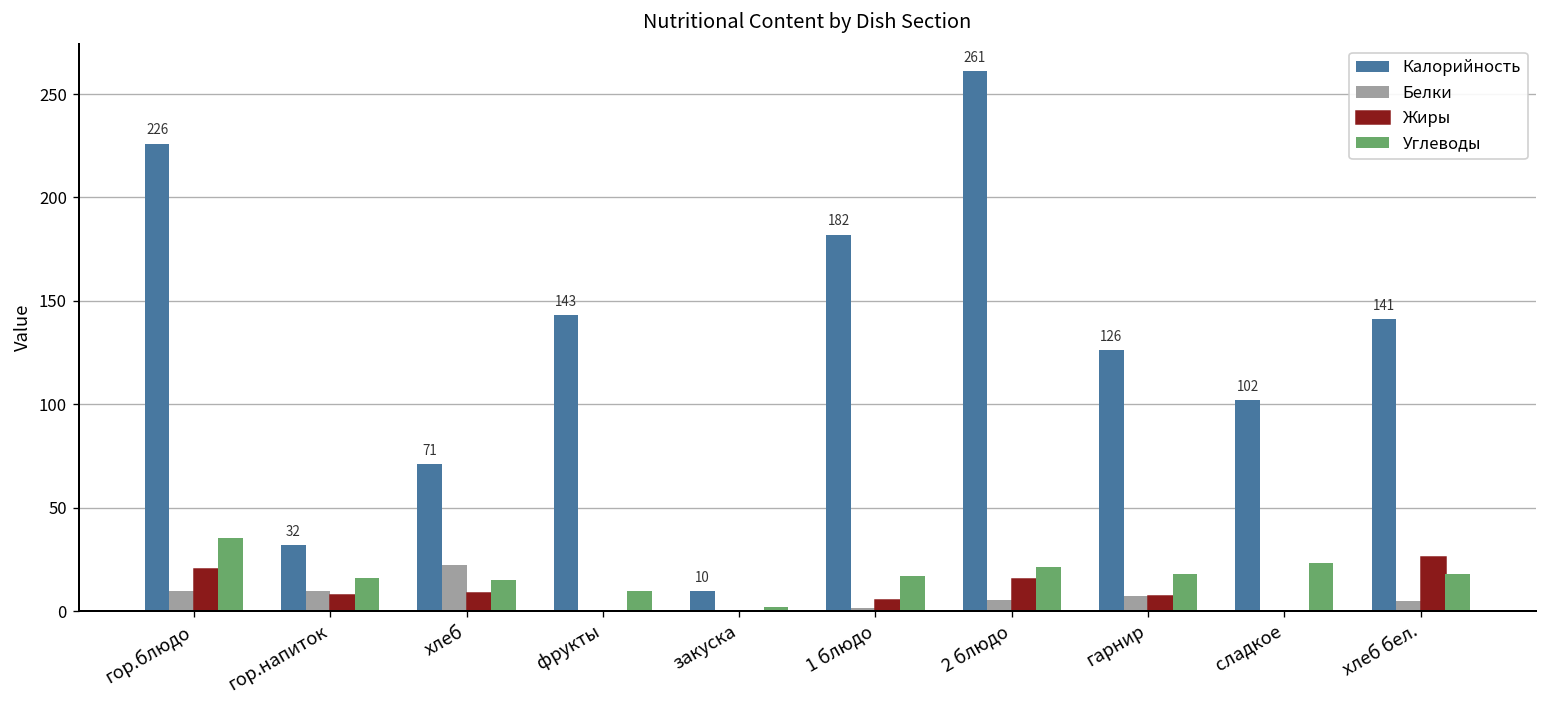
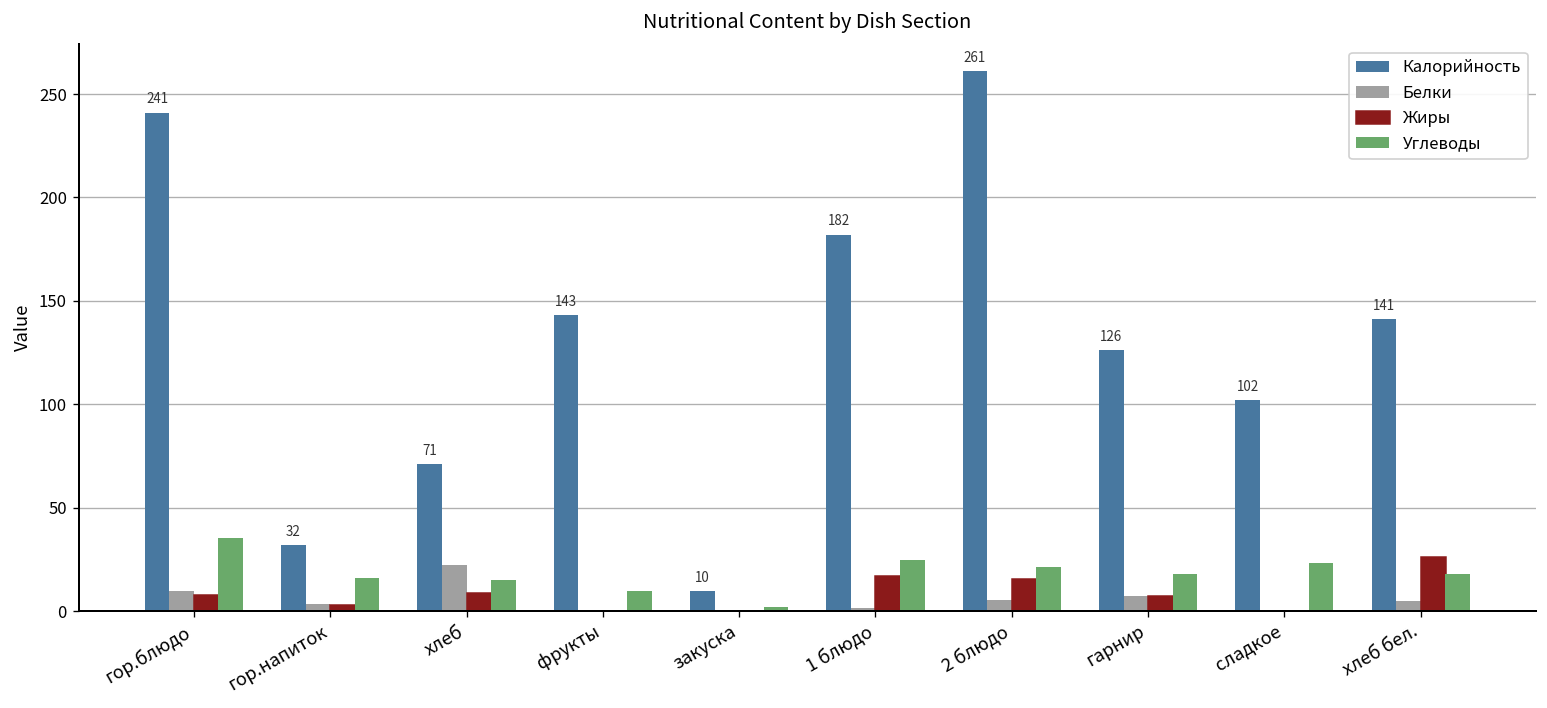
Калорийность, гор.блюдо: 226 -> 241
Жиры, гор.блюдо: 20 -> 8
Белки, гор.напиток: 10 -> 3
Жиры, гор.напиток: 8 -> 3
Жиры, 1 блюдо: 5 -> 17
Углеводы, 1 блюдо: 17 -> 25
